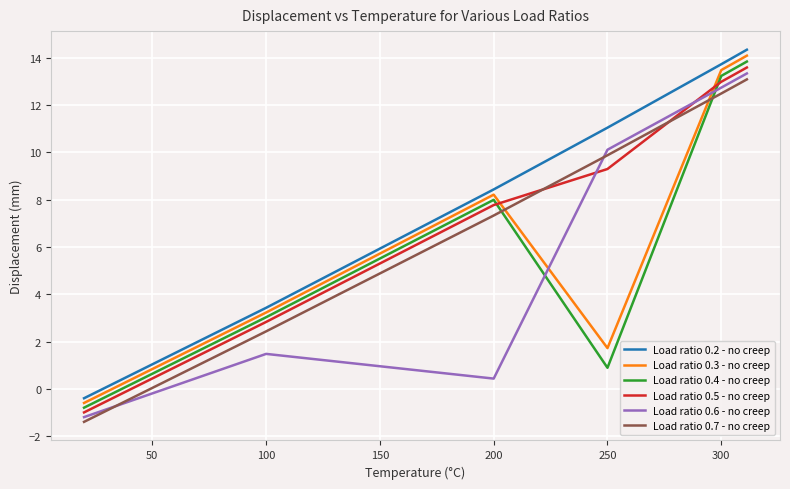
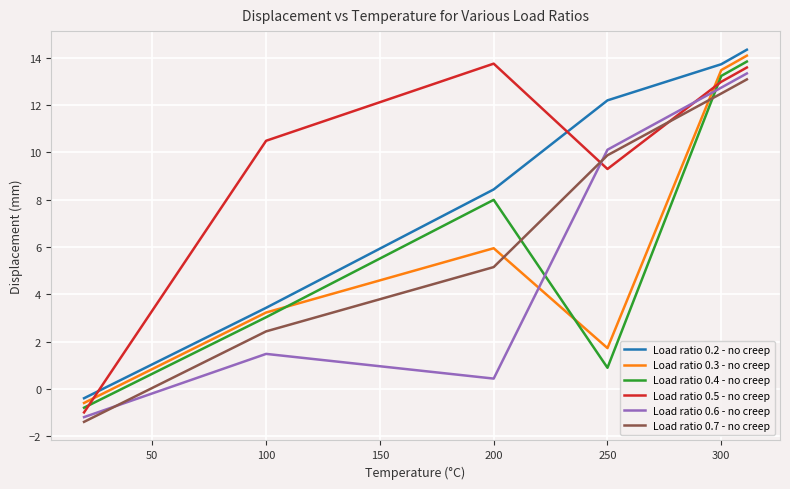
Load ratio 0.5 - no creep, 100: 2.8 -> 10.5
Load ratio 0.3 - no creep, 200: 8.2 -> 5.9
Load ratio 0.5 - no creep, 200: 7.8 -> 13.8
Load ratio 0.7 - no creep, 200: 7.3 -> 5.1
Load ratio 0.2 - no creep, 250: 11.0 -> 12.2
